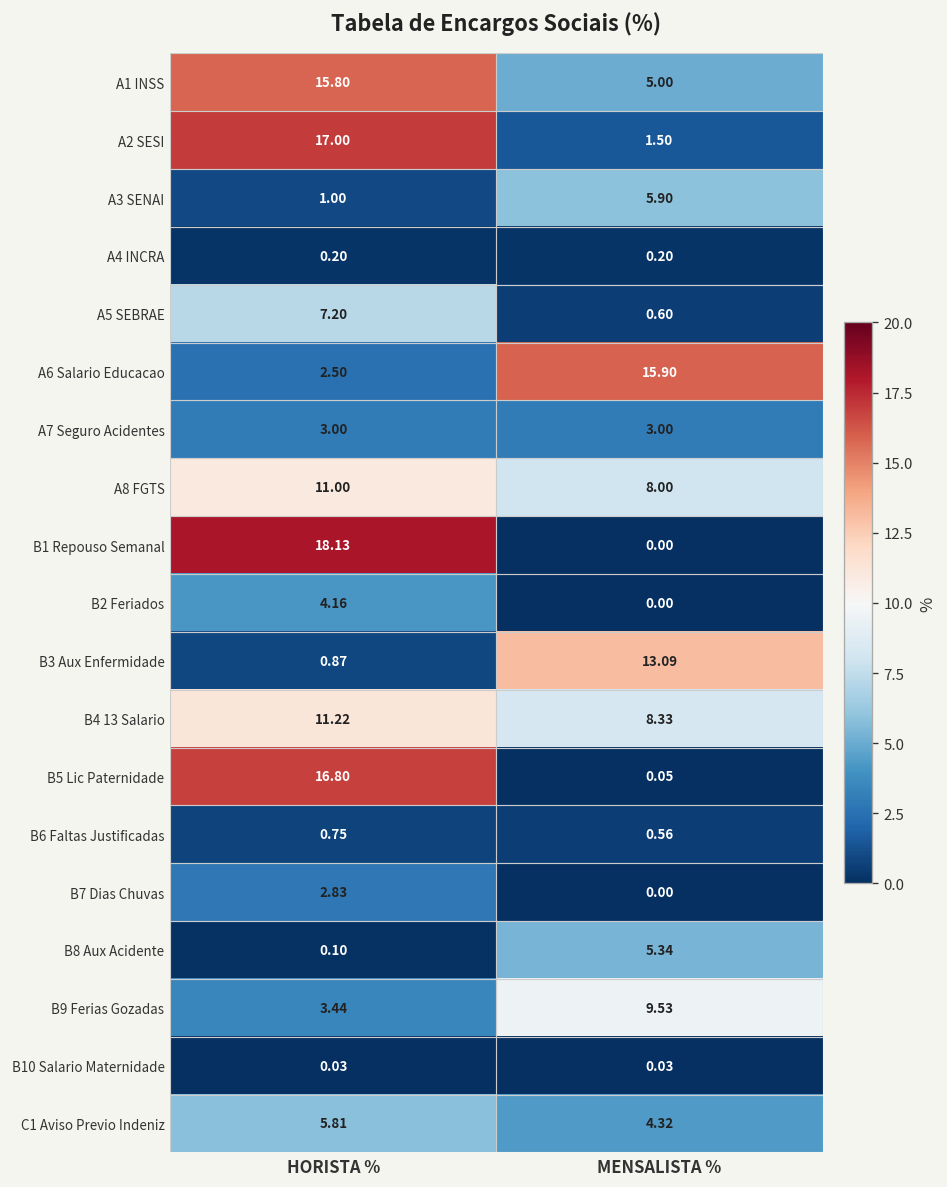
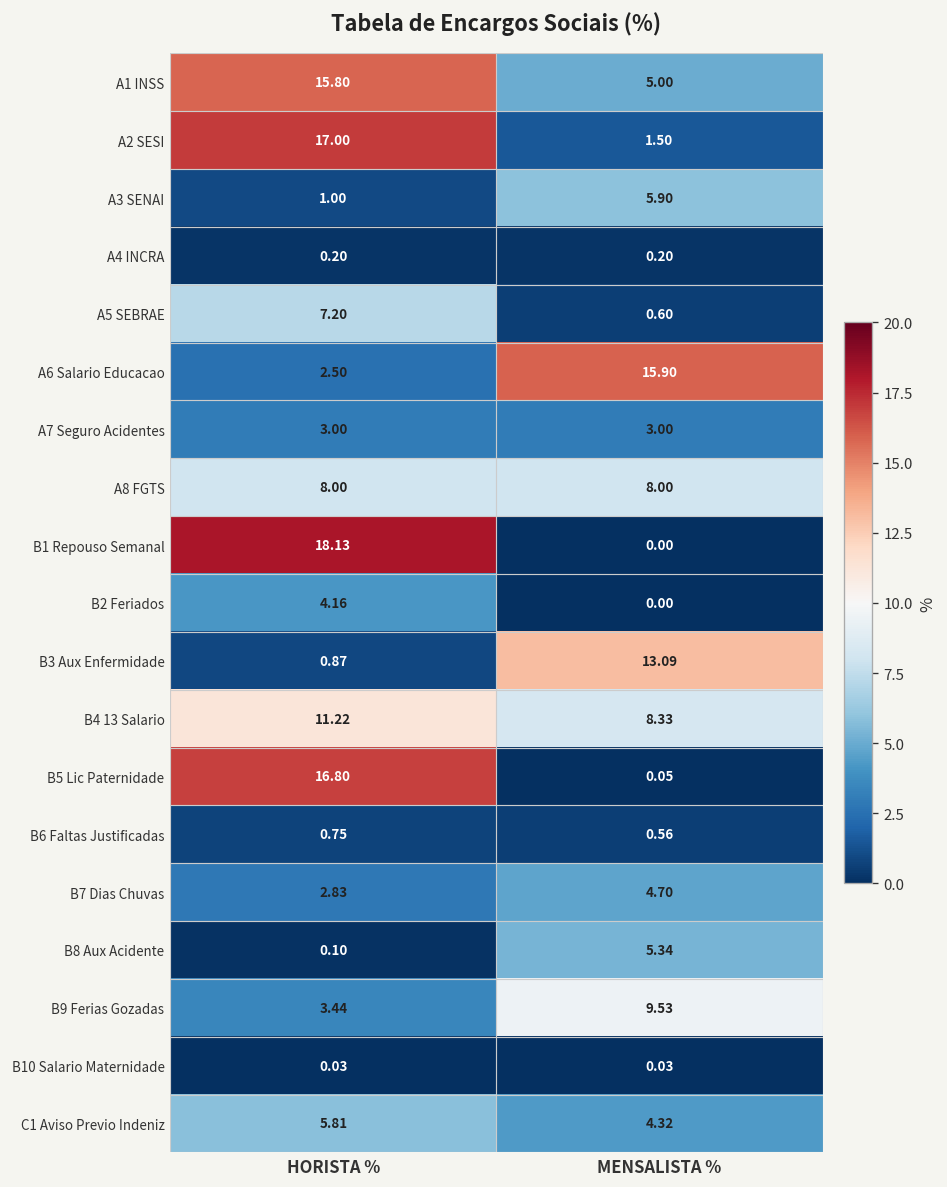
A8 FGTS, HORISTA %: 11.00 -> 8.00
B7 Dias Chuvas, MENSALISTA %: 0.00 -> 4.70
